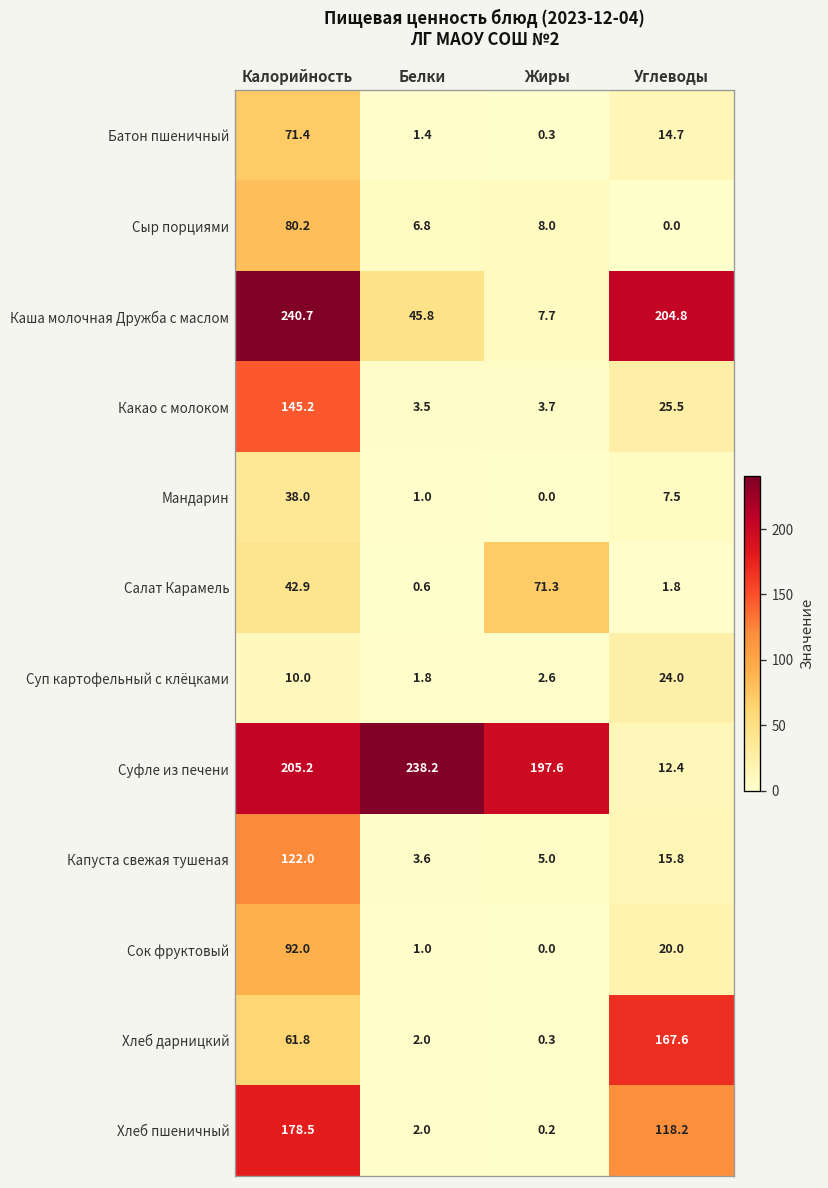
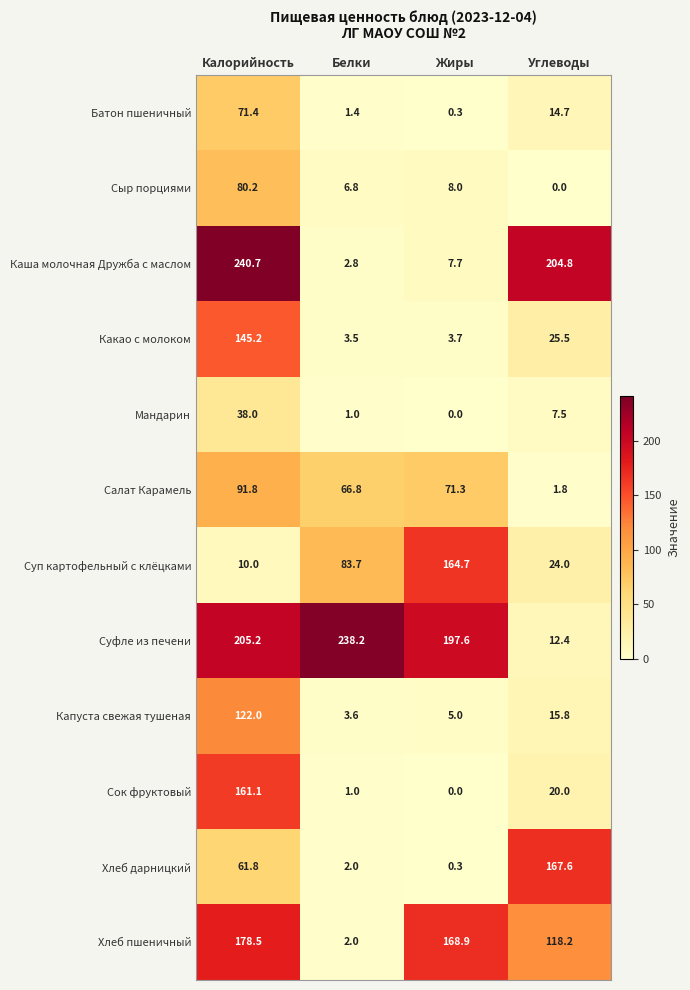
Каша молочная Дружба с маслом, Белки: 45.8 -> 2.8
Салат Карамель, Калорийность: 42.9 -> 91.8
Салат Карамель, Белки: 0.6 -> 66.8
Суп картофельный с клёцками, Белки: 1.8 -> 83.7
Суп картофельный с клёцками, Жиры: 2.6 -> 164.7
Сок фруктовый, Калорийность: 92.0 -> 161.1
Хлеб пшеничный, Жиры: 0.2 -> 168.9
